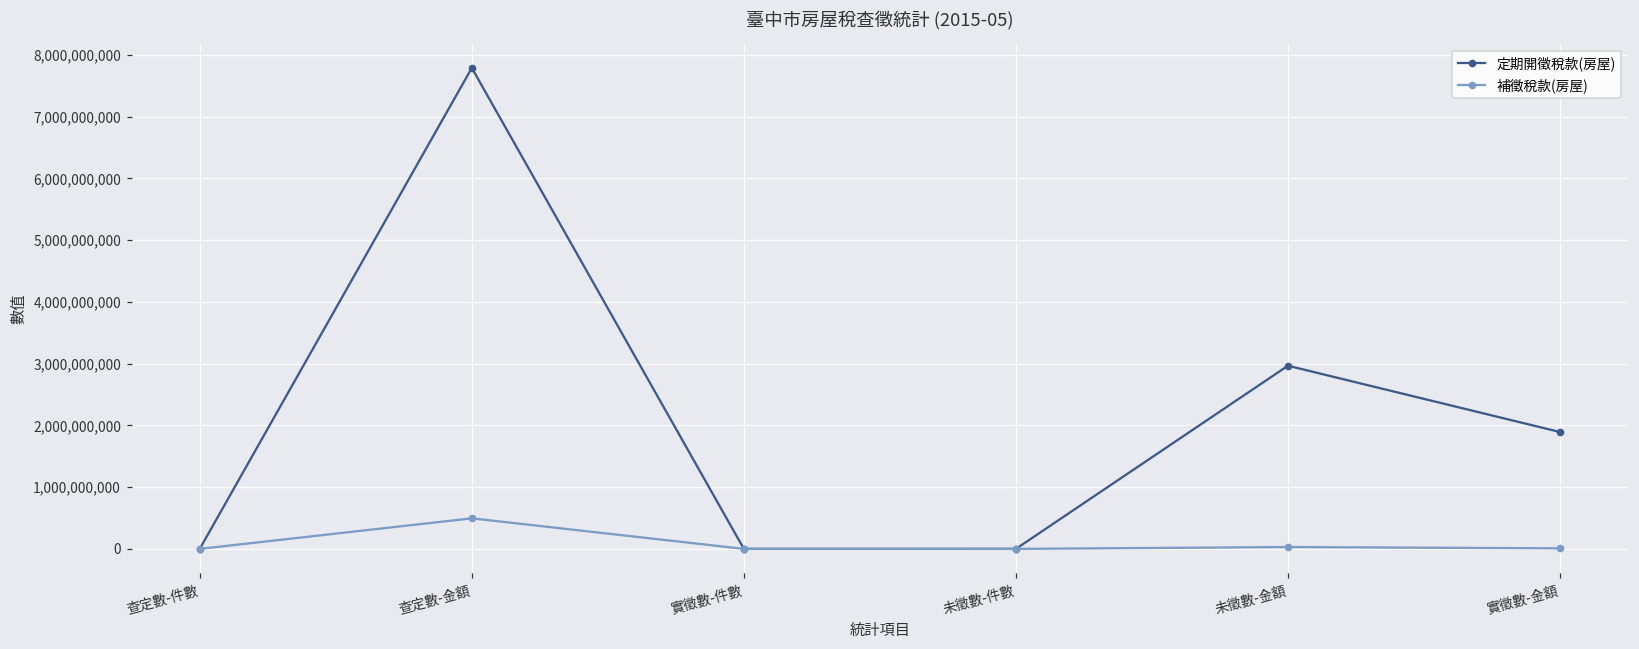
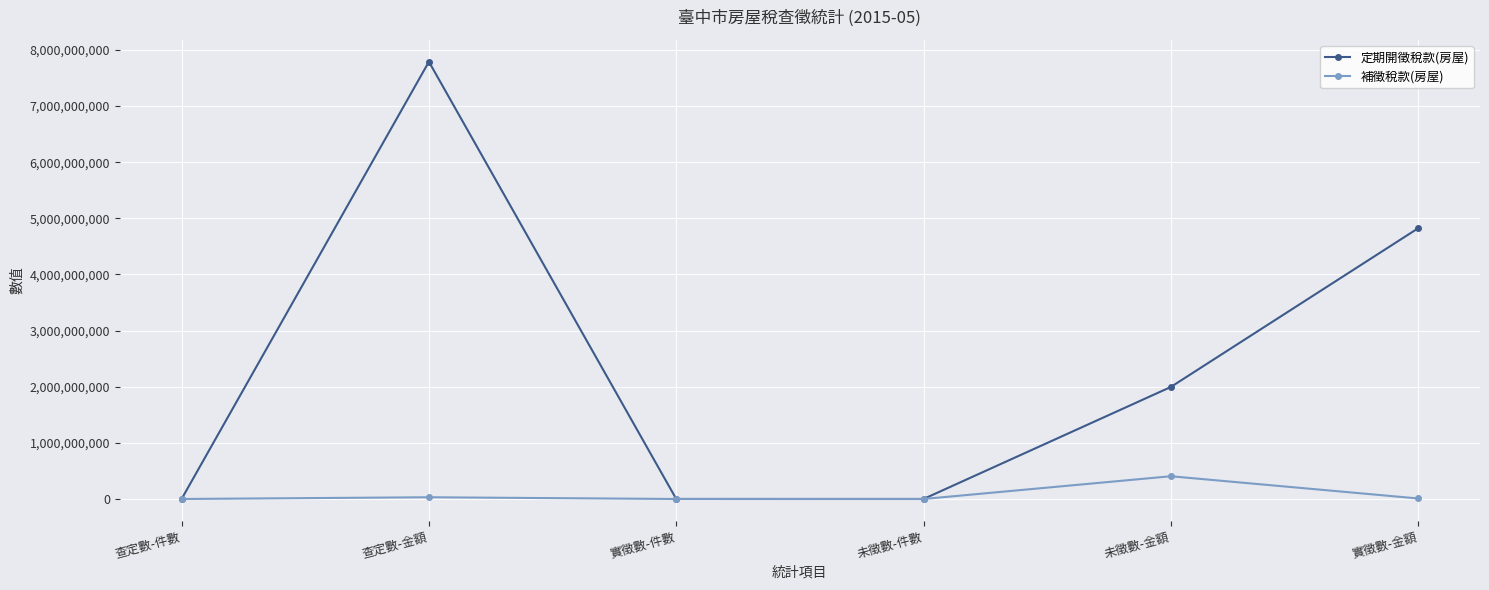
補徵稅款(房屋), 查定數-金額: 500,000,000 -> 0
定期開徵稅款(房屋), 未徵數-金額: 3,000,000,000 -> 2,000,000,000
補徵稅款(房屋), 未徵數-金額: 0 -> 400,000,000
定期開徵稅款(房屋), 實徵數-金額: 1,900,000,000 -> 4,800,000,000
